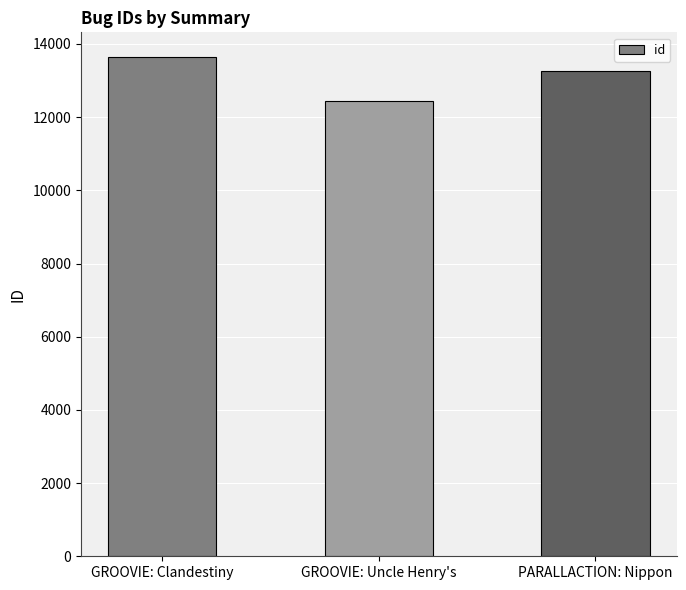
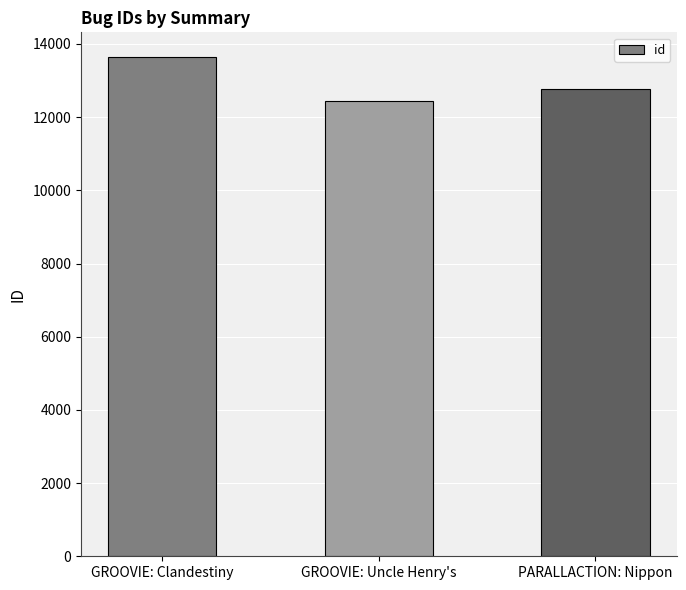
PARALLACTION: Nippon: 13300 -> 12800
